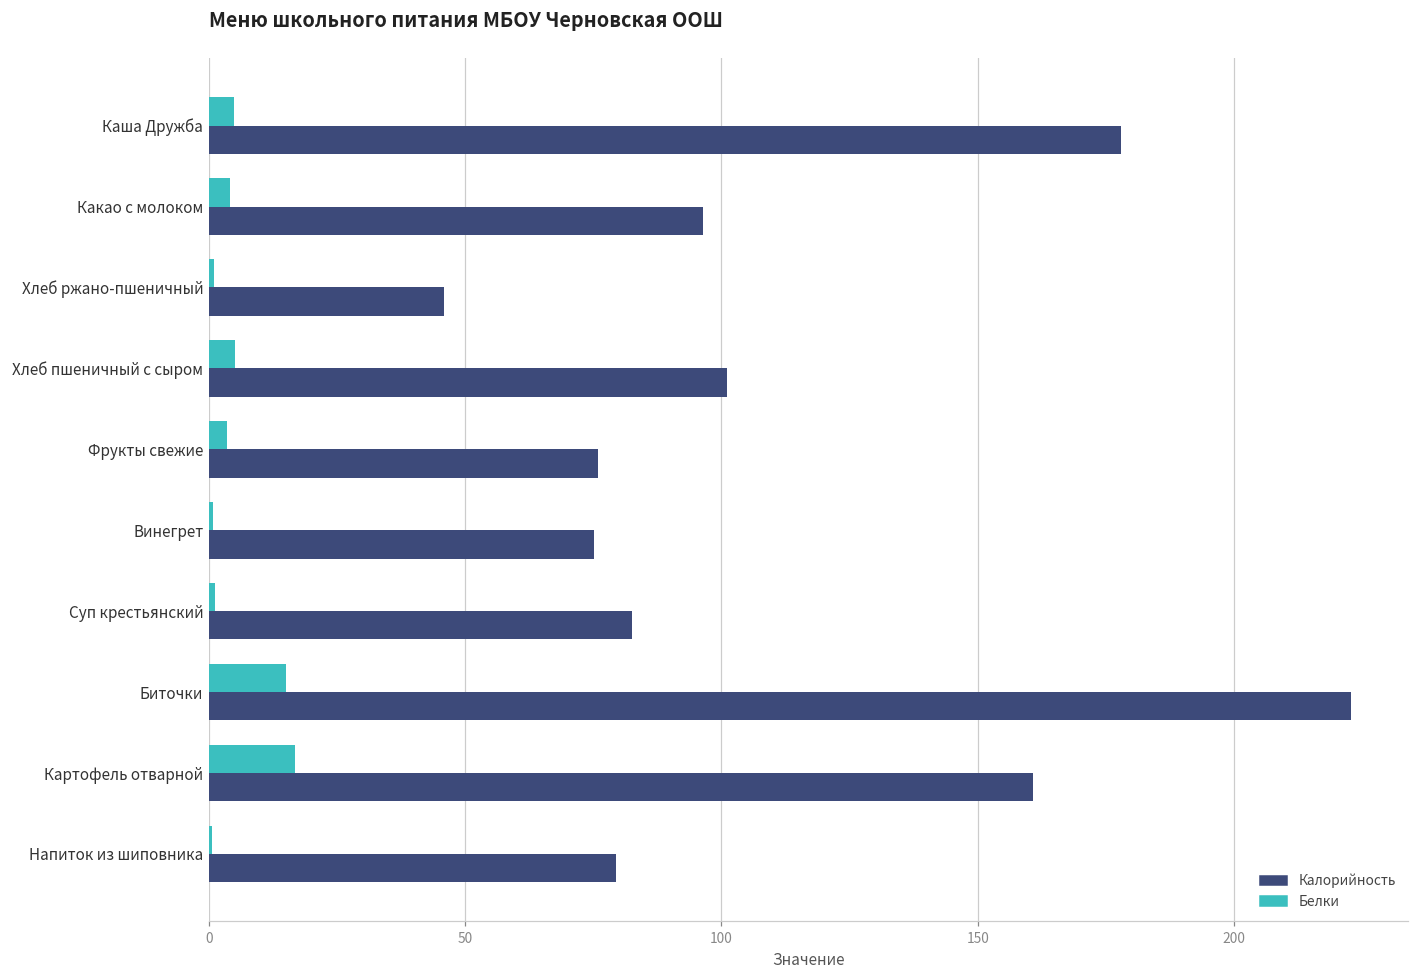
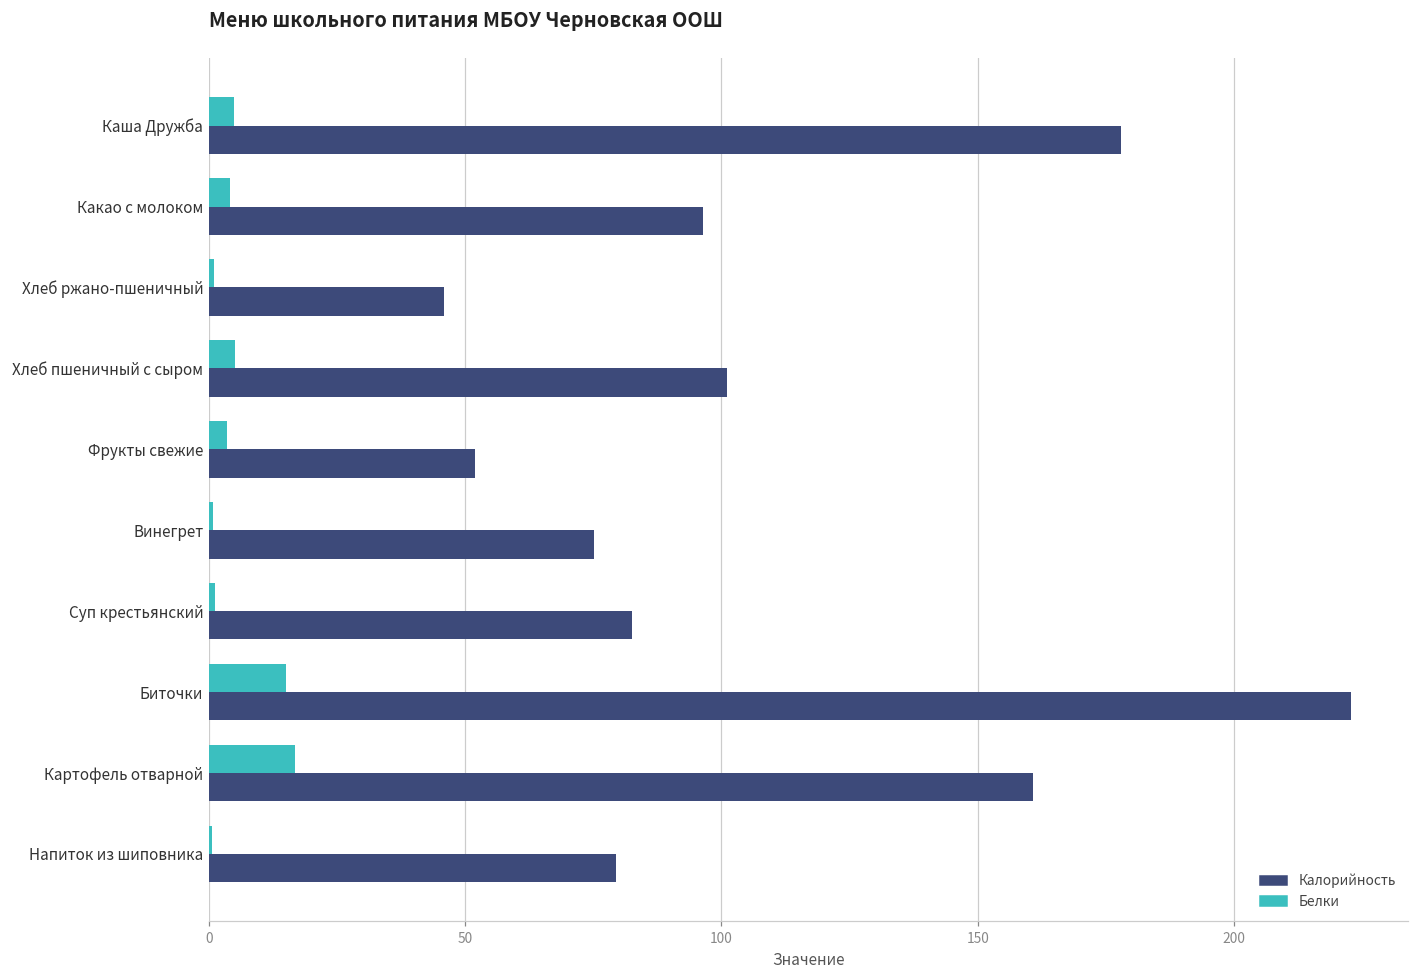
Калорийность, Фрукты свежие: 76 -> 52
